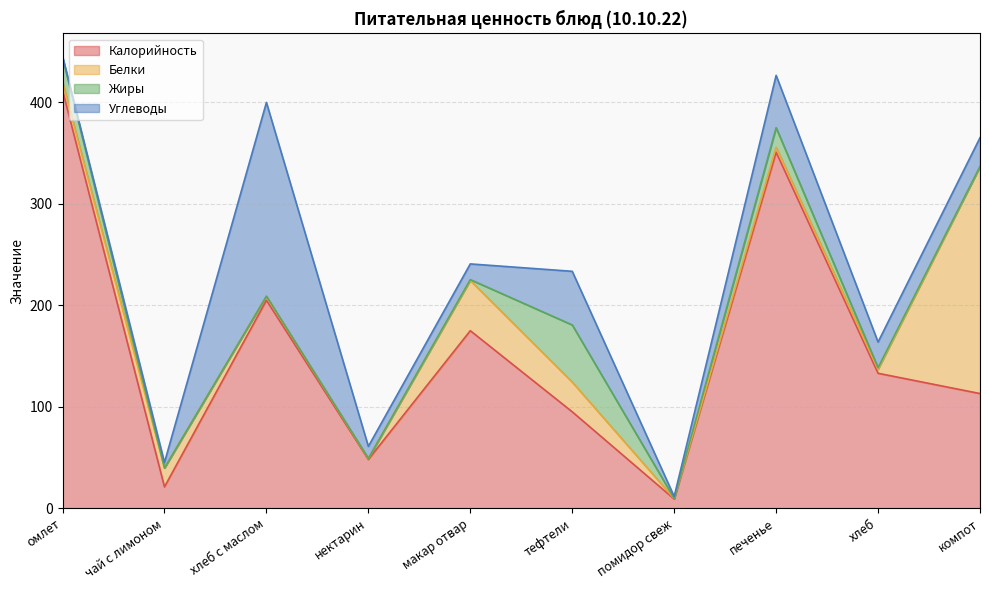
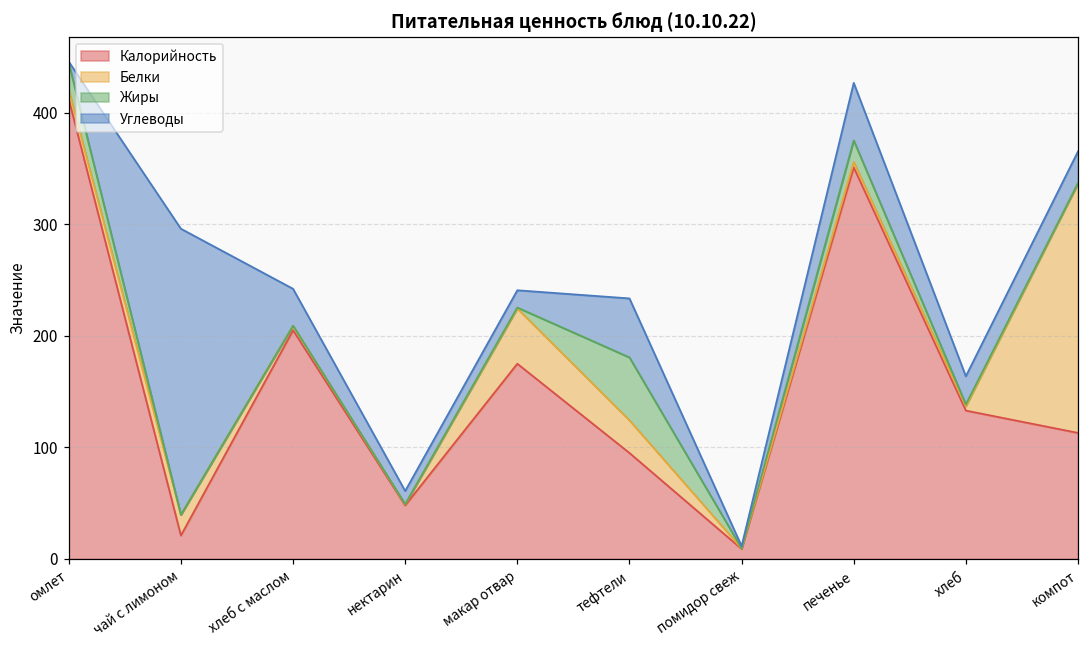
Углеводы, чай с лимоном: 5 -> 256
Углеводы, хлеб с маслом: 191 -> 33
